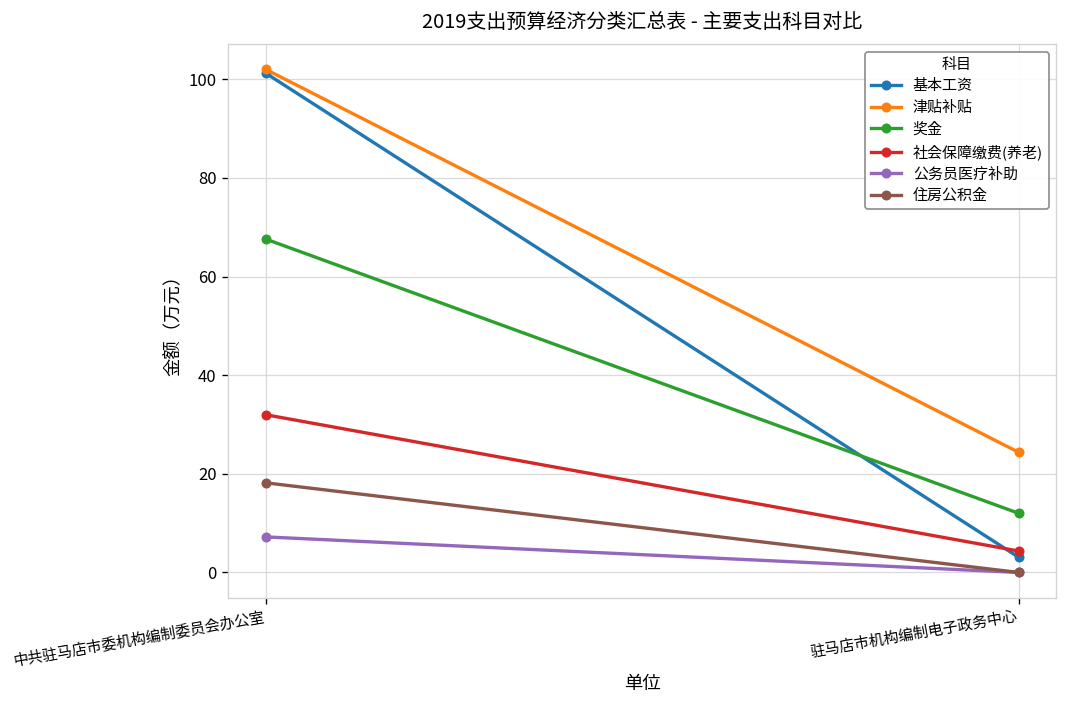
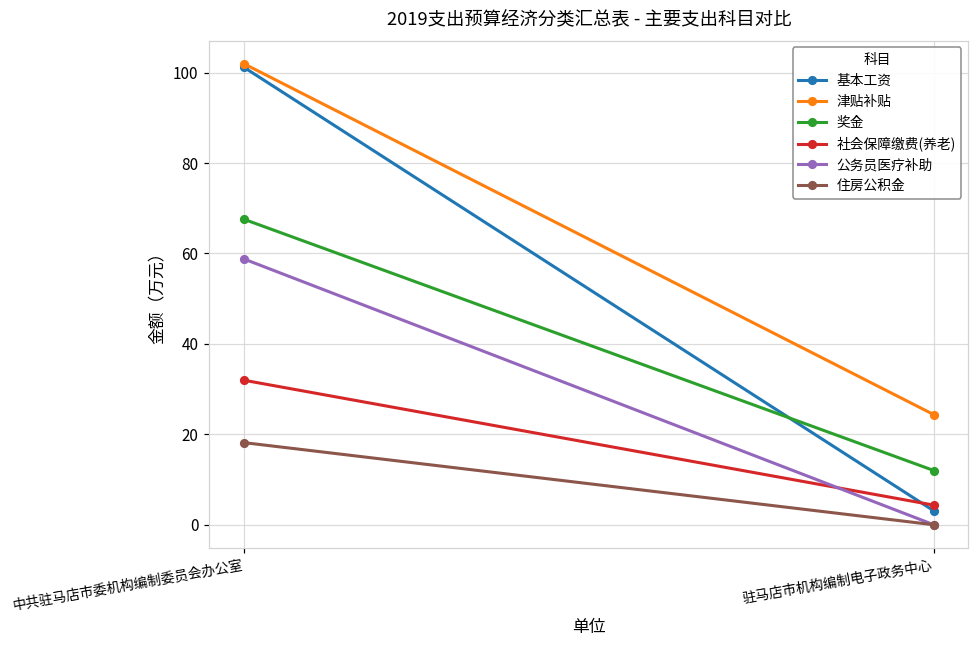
公务员医疗补助, 中共驻马店市委机构编制委员会办公室: 7 -> 59
